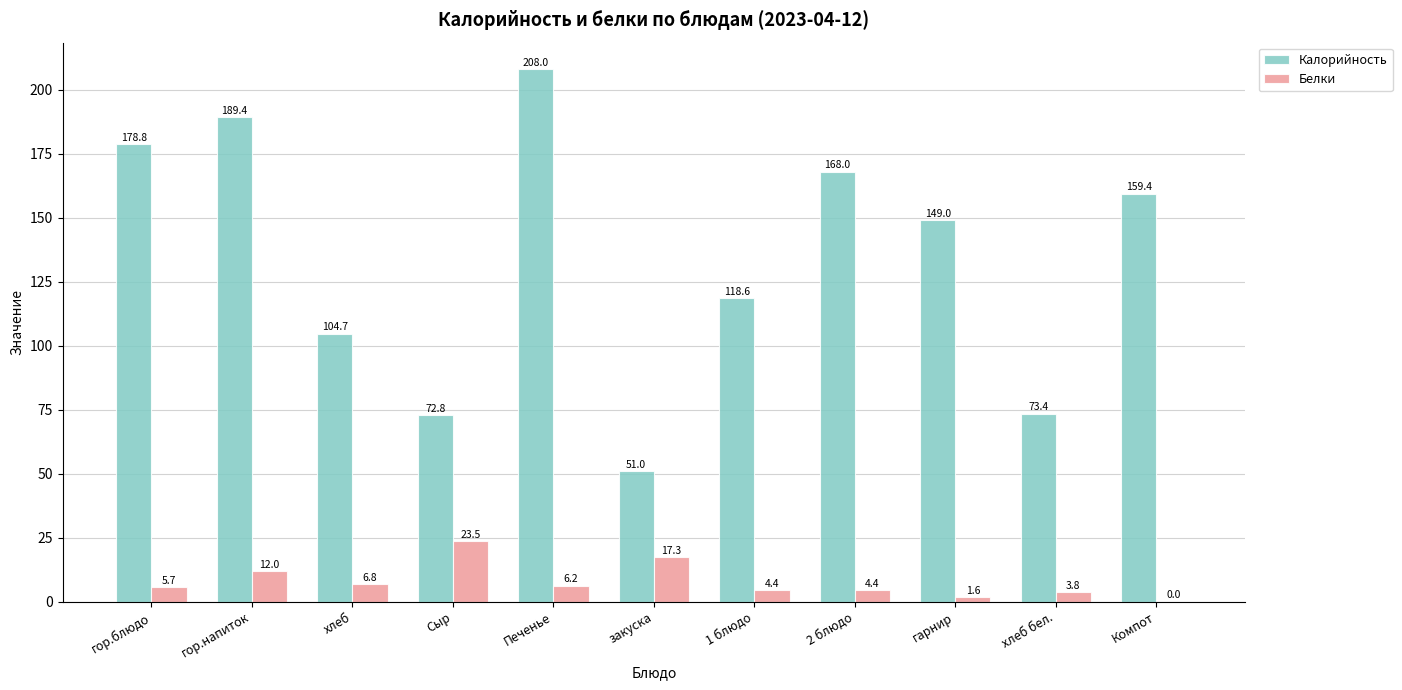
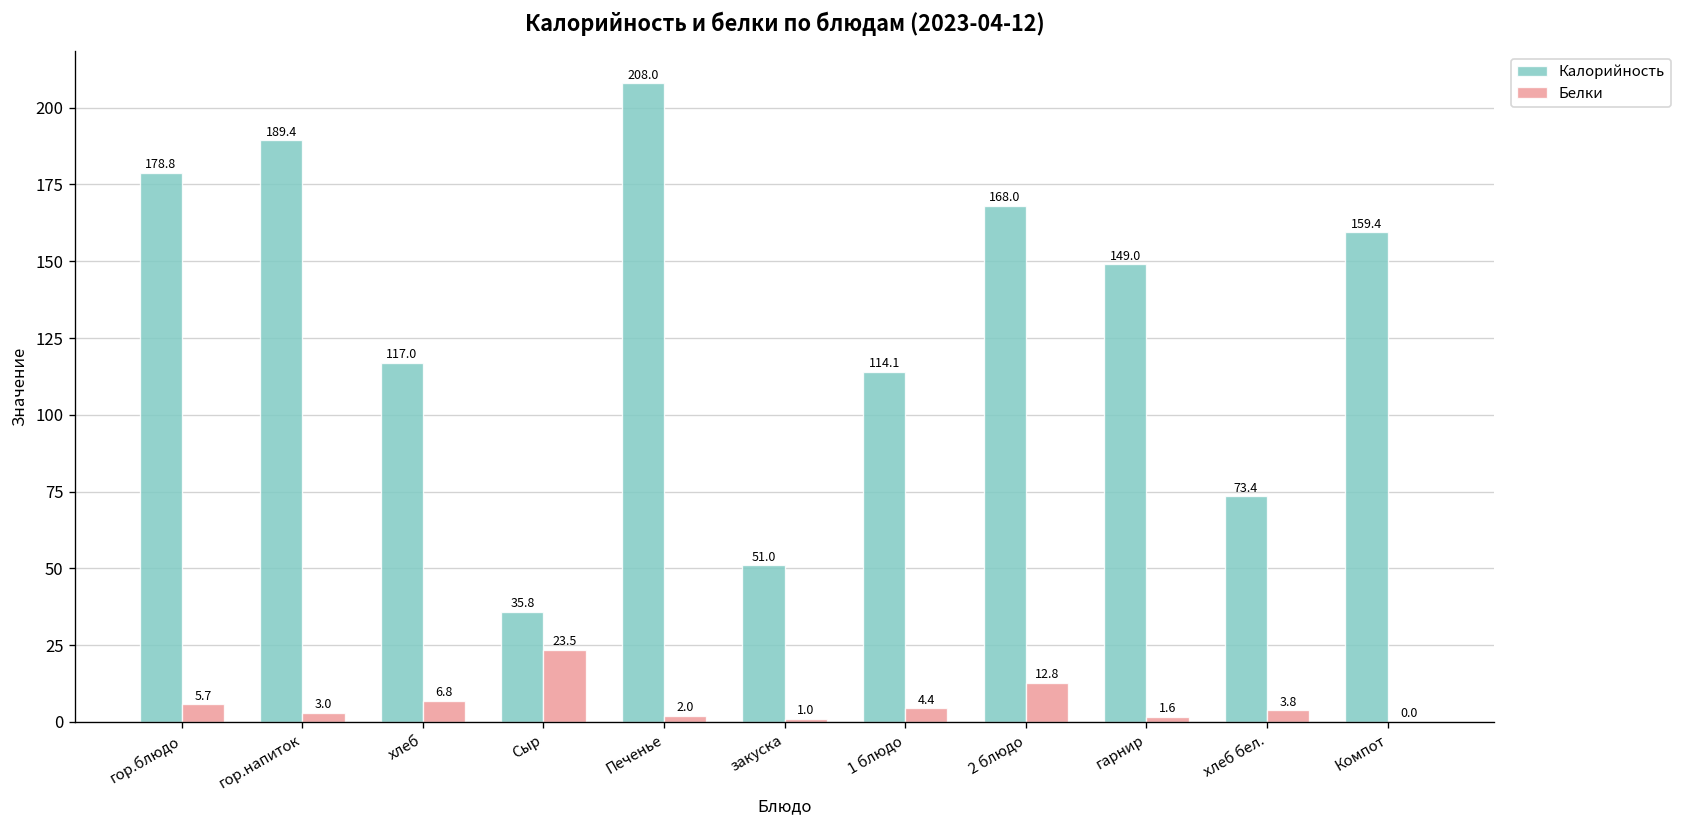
Белки, гор.напиток: 12.0 -> 3.0
Калорийность, хлеб: 104.7 -> 117.0
Калорийность, Сыр: 72.8 -> 35.8
Белки, Печенье: 6.2 -> 2.0
Белки, закуска: 17.3 -> 1.0
Калорийность, 1 блюдо: 118.6 -> 114.1
Белки, 2 блюдо: 4.4 -> 12.8
